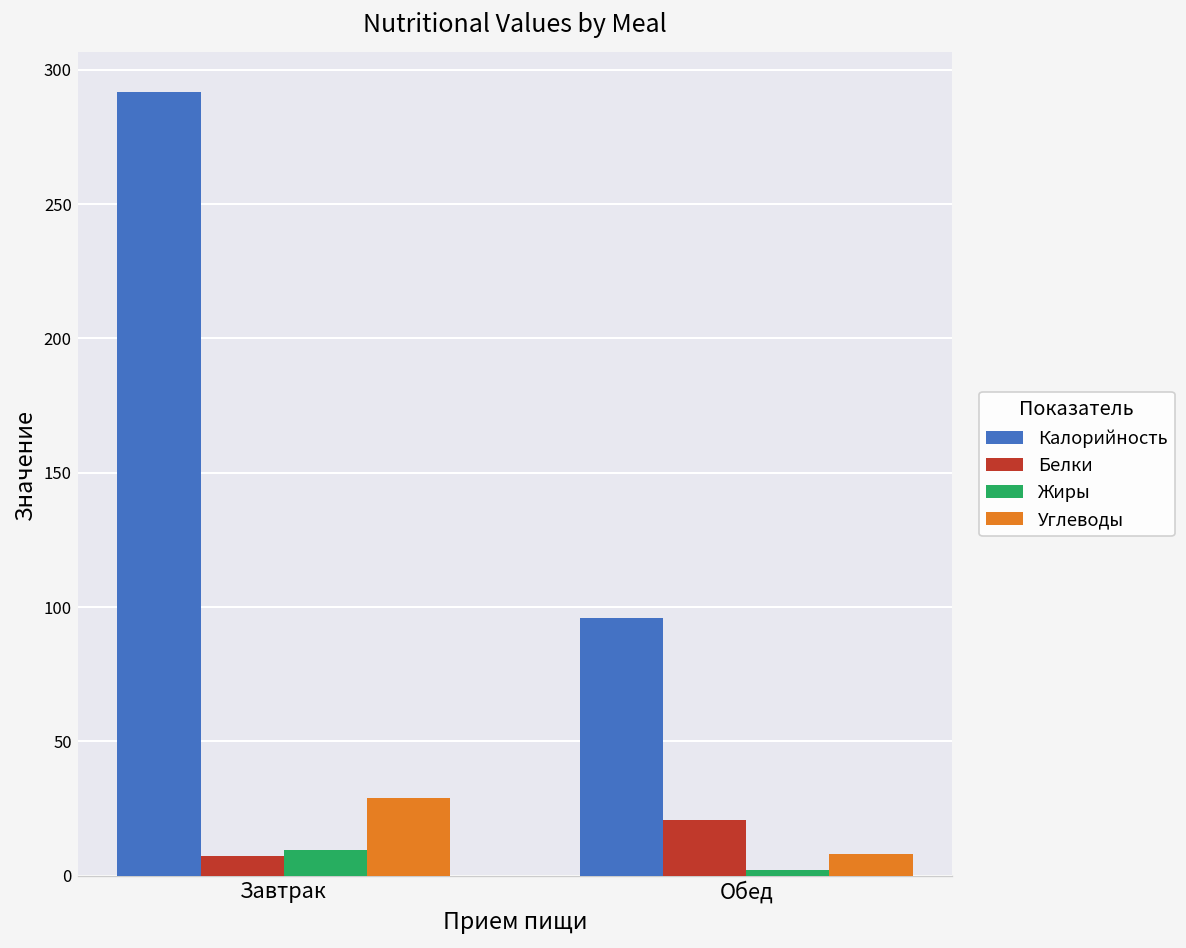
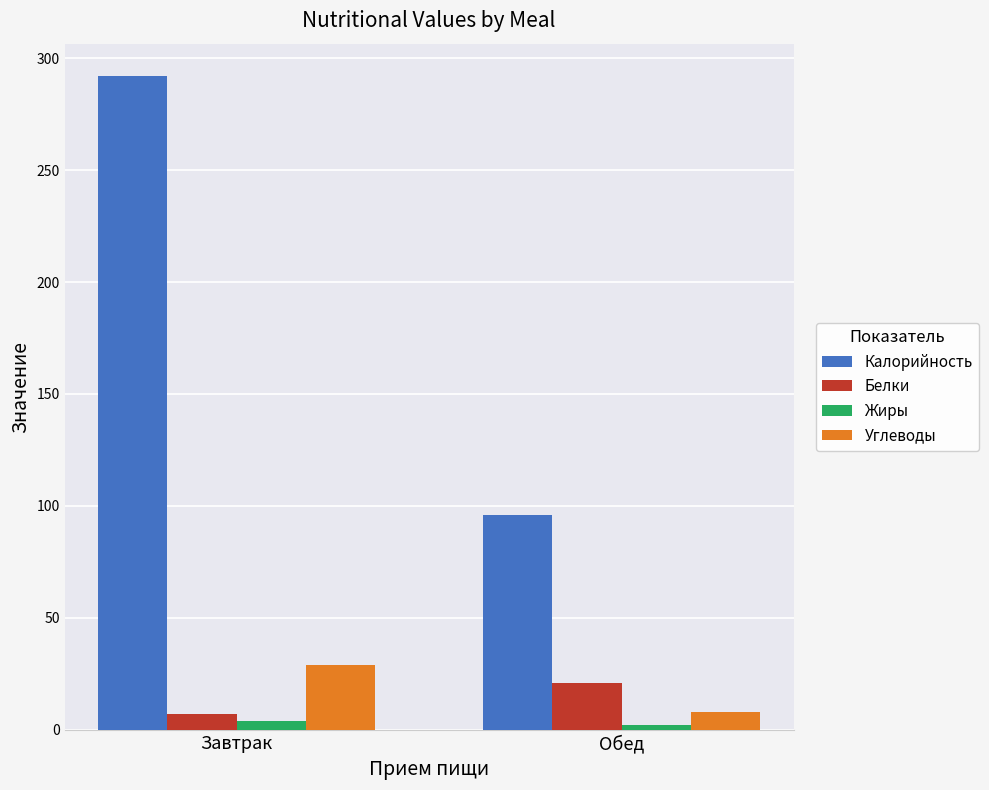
Жиры, Завтрак: 9 -> 4
